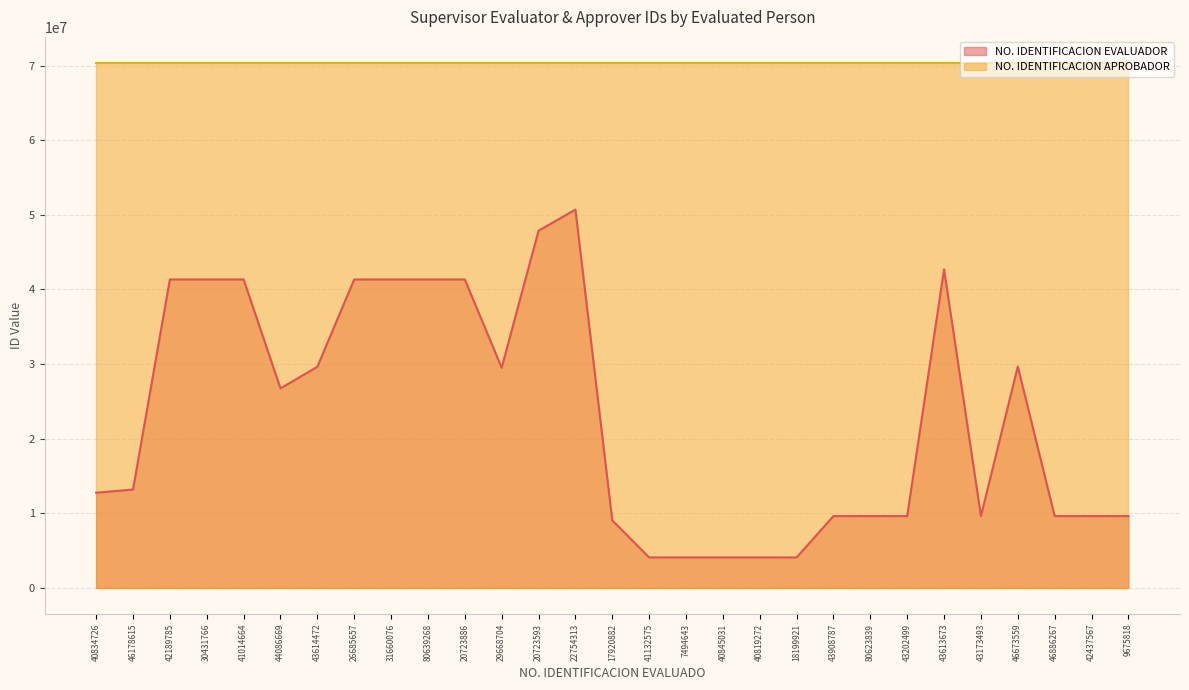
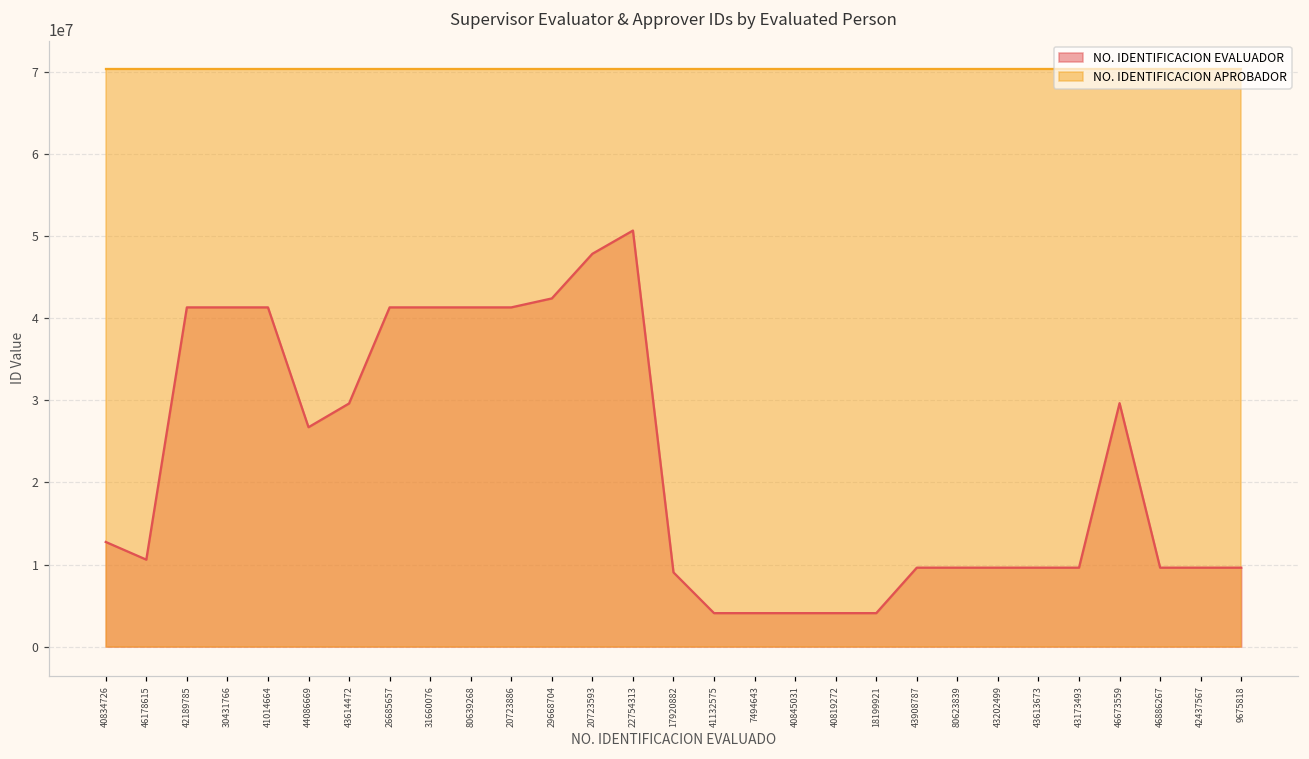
NO. IDENTIFICACION EVALUADOR, 46178615: 13000000 -> 11000000
NO. IDENTIFICACION EVALUADOR, 29668704: 29000000 -> 42000000
NO. IDENTIFICACION EVALUADOR, 43613673: 43000000 -> 10000000
